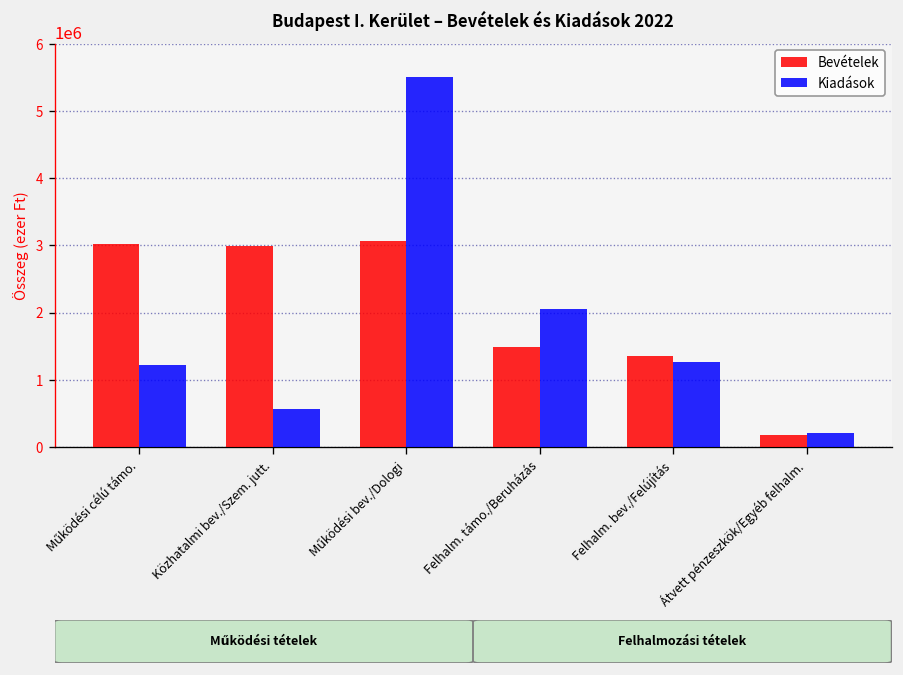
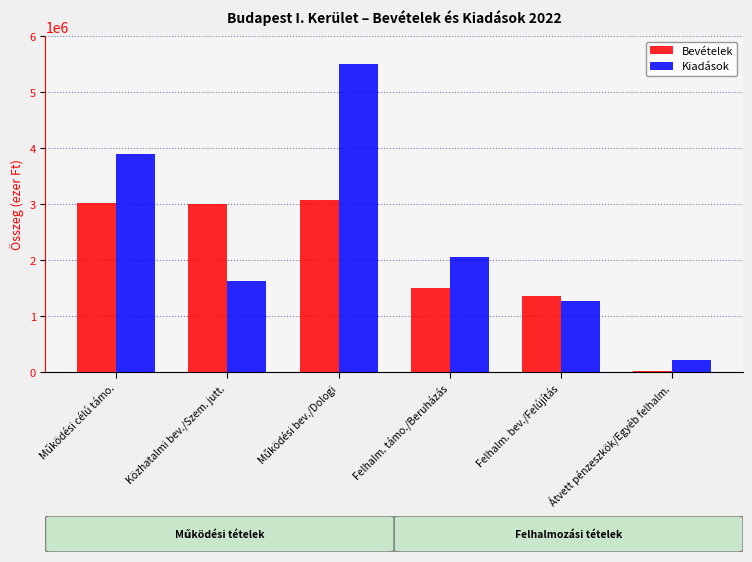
Kiadások, Működési célú támo.: 1200000 -> 3900000
Kiadások, Közhatalmi bev./Szem. jutt.: 600000 -> 1600000
Bevételek, Átvett pénzeszkök/Egyéb felhalm.: 200000 -> 0
